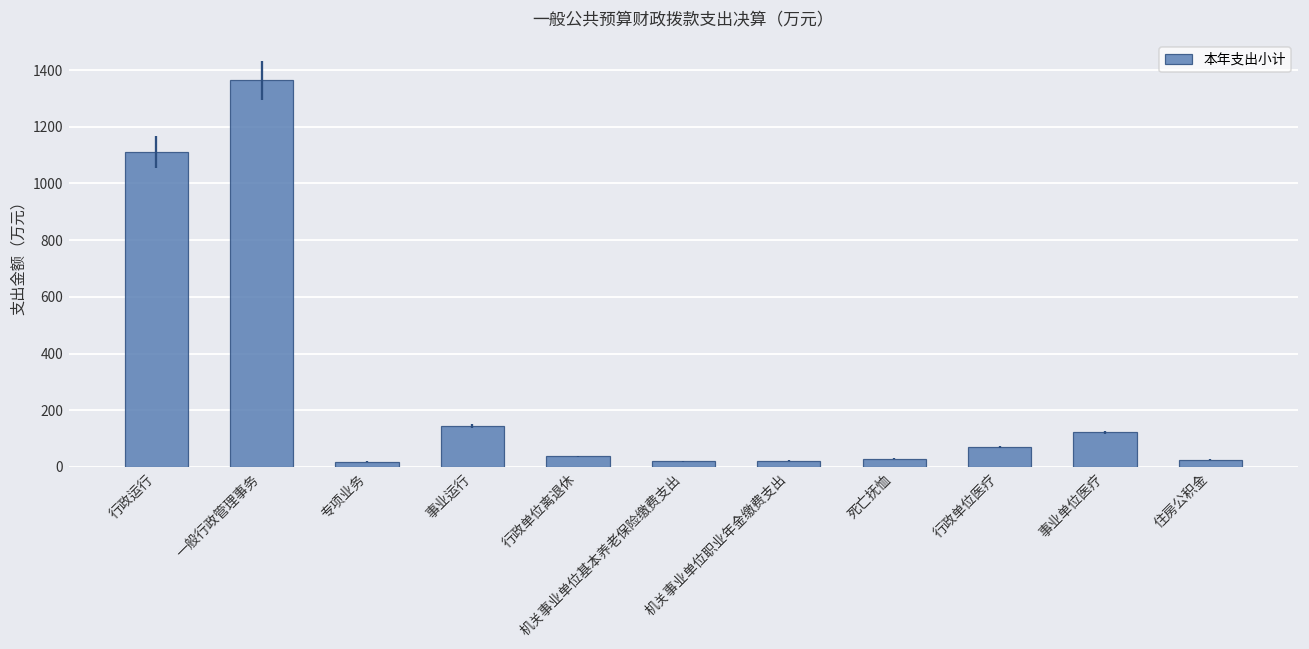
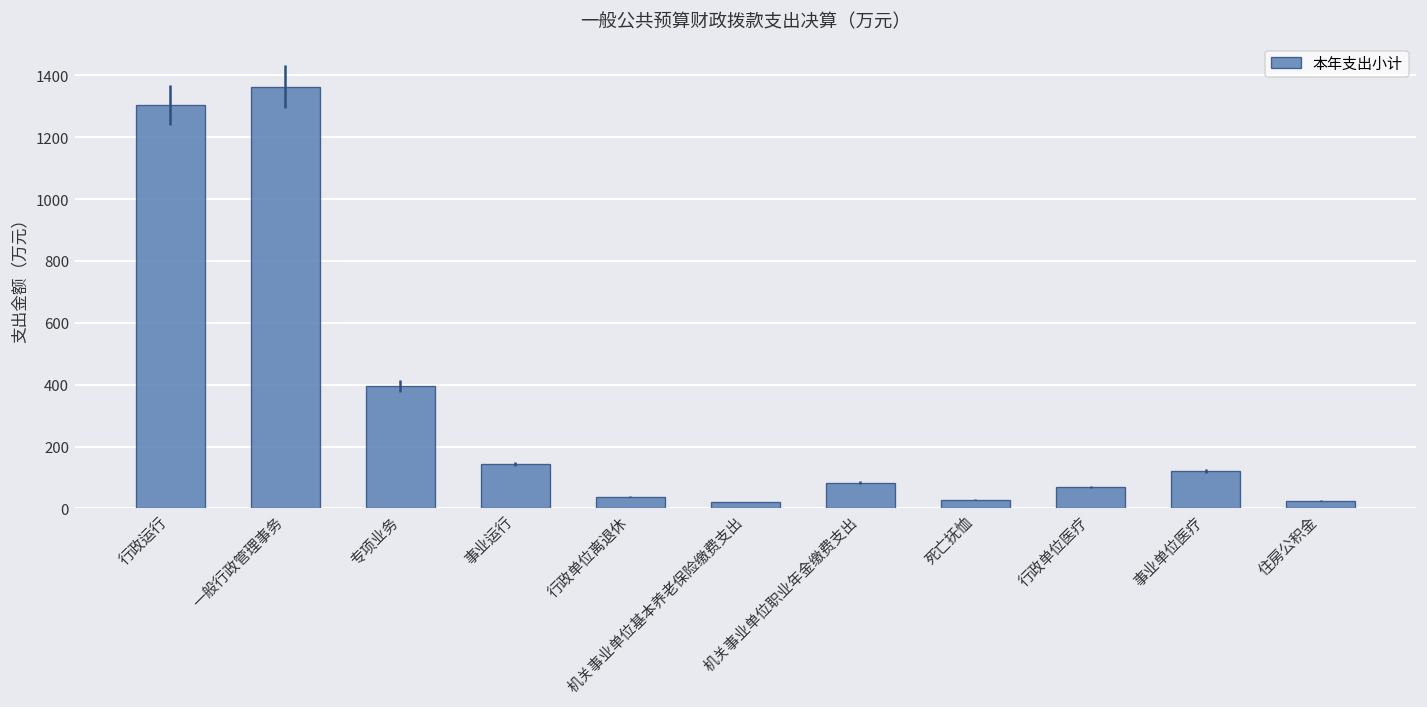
行政运行: 1110 -> 1300
专项业务: 20 -> 390
机关事业单位职业年金缴费支出: 20 -> 80
